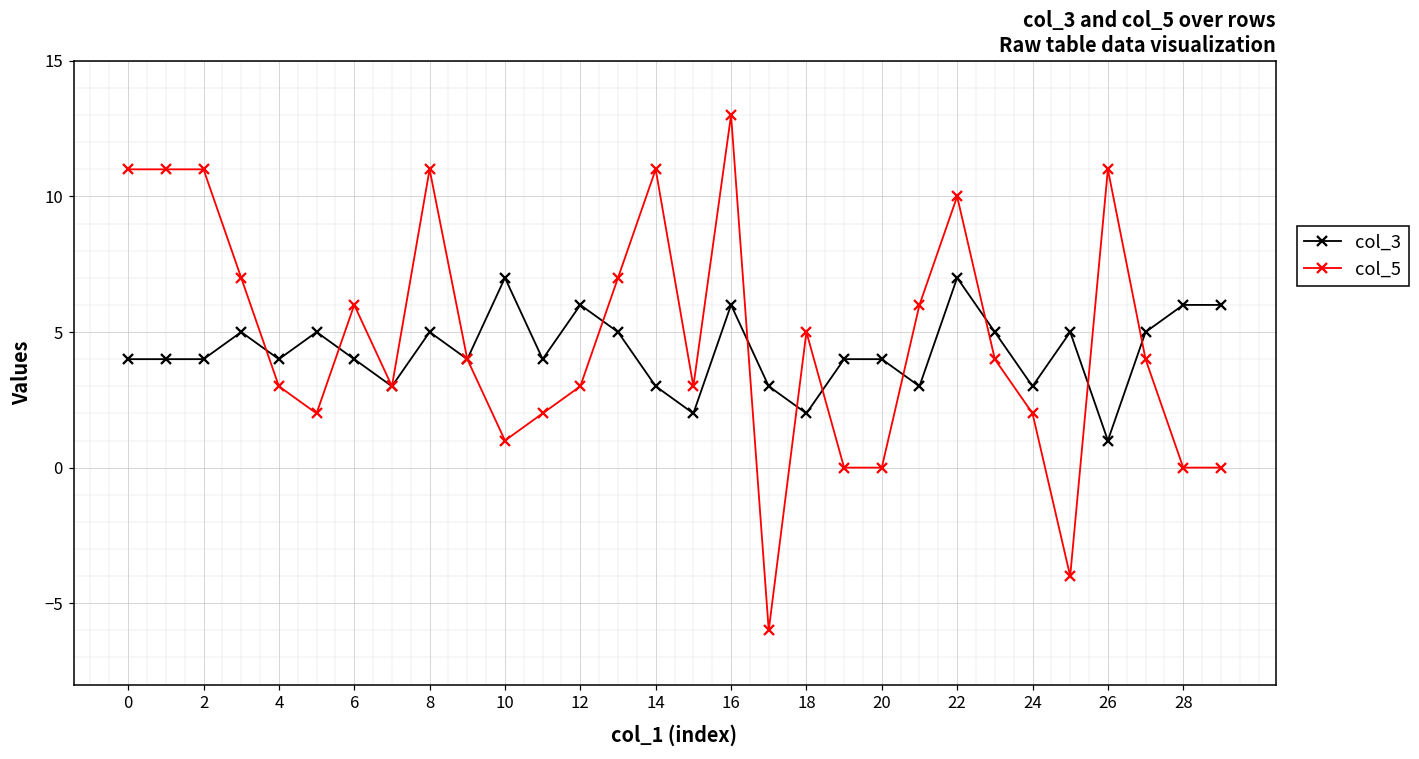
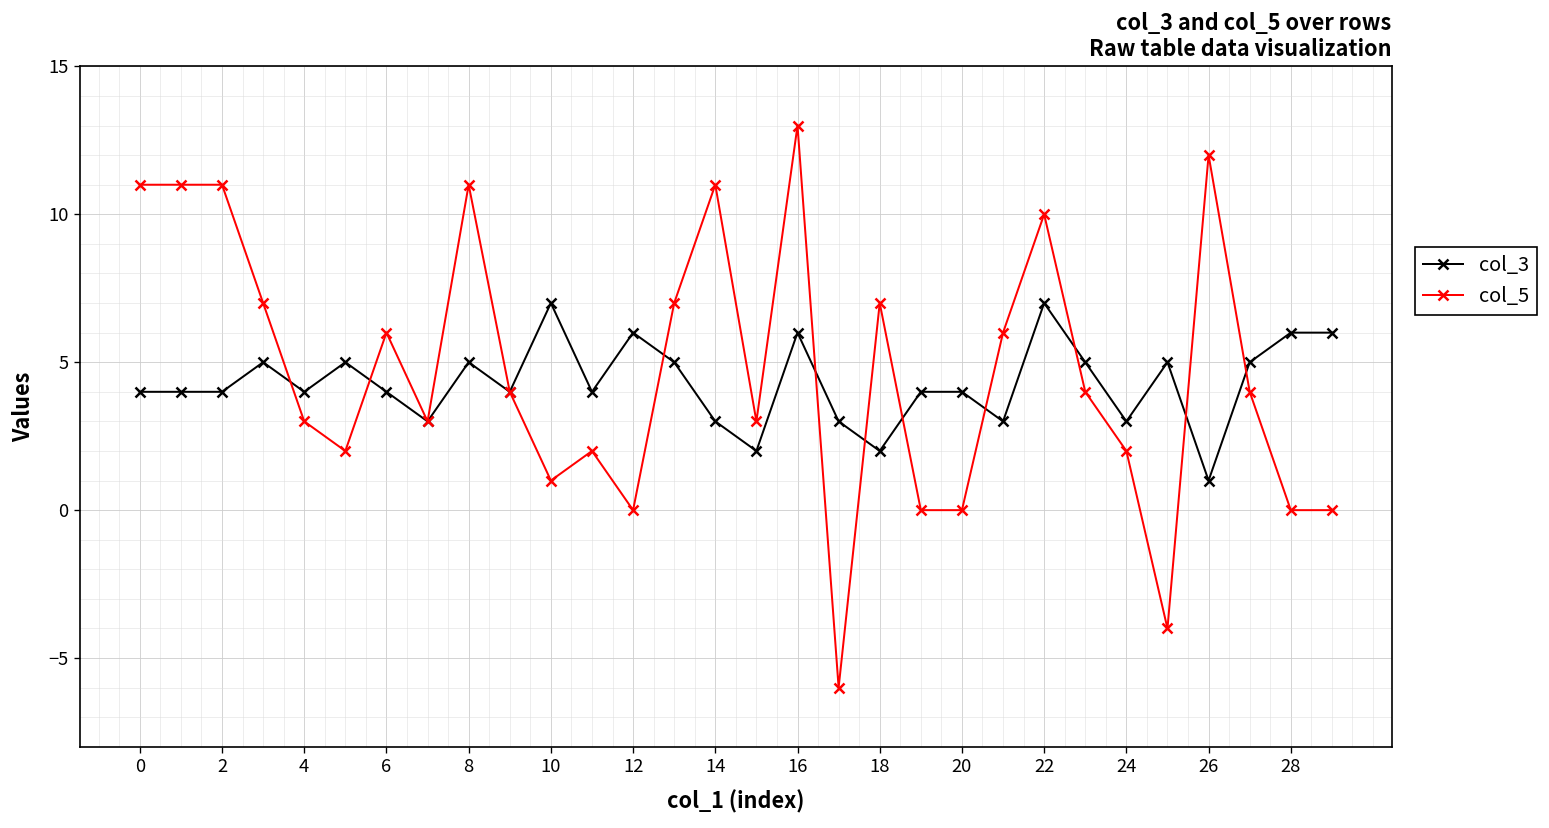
col_5, 12: 3 -> 0
col_5, 18: 5 -> 7
col_5, 26: 11 -> 12
